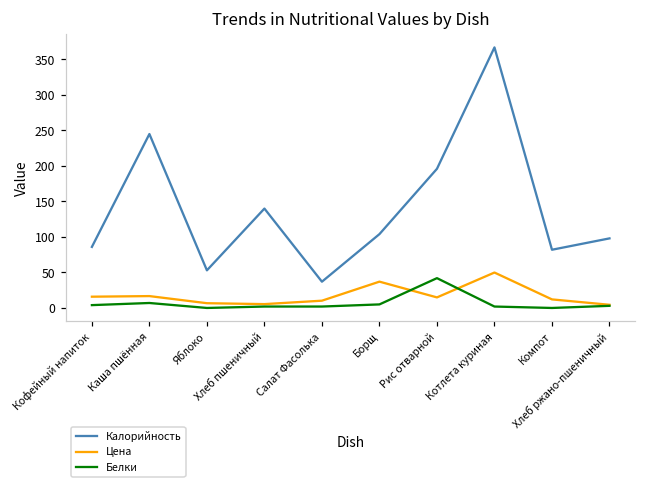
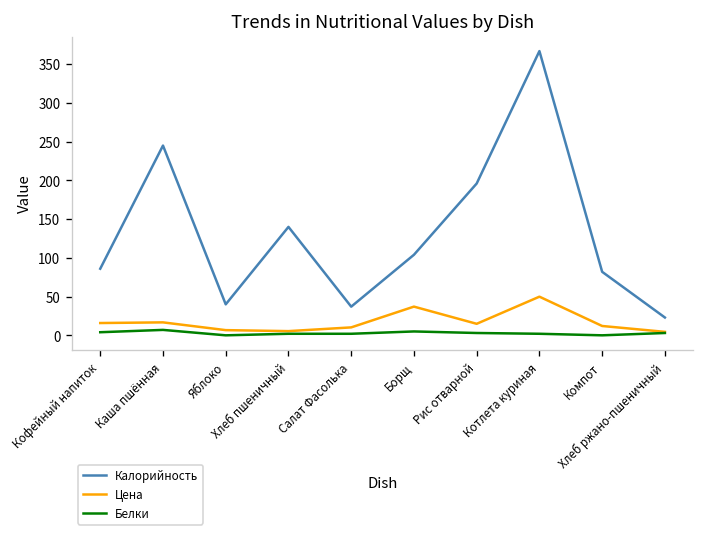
Калорийность, Яблоко: 50 -> 40
Белки, Рис отварной: 40 -> 0
Калорийность, Хлеб ржано-пшеничный: 100 -> 20
